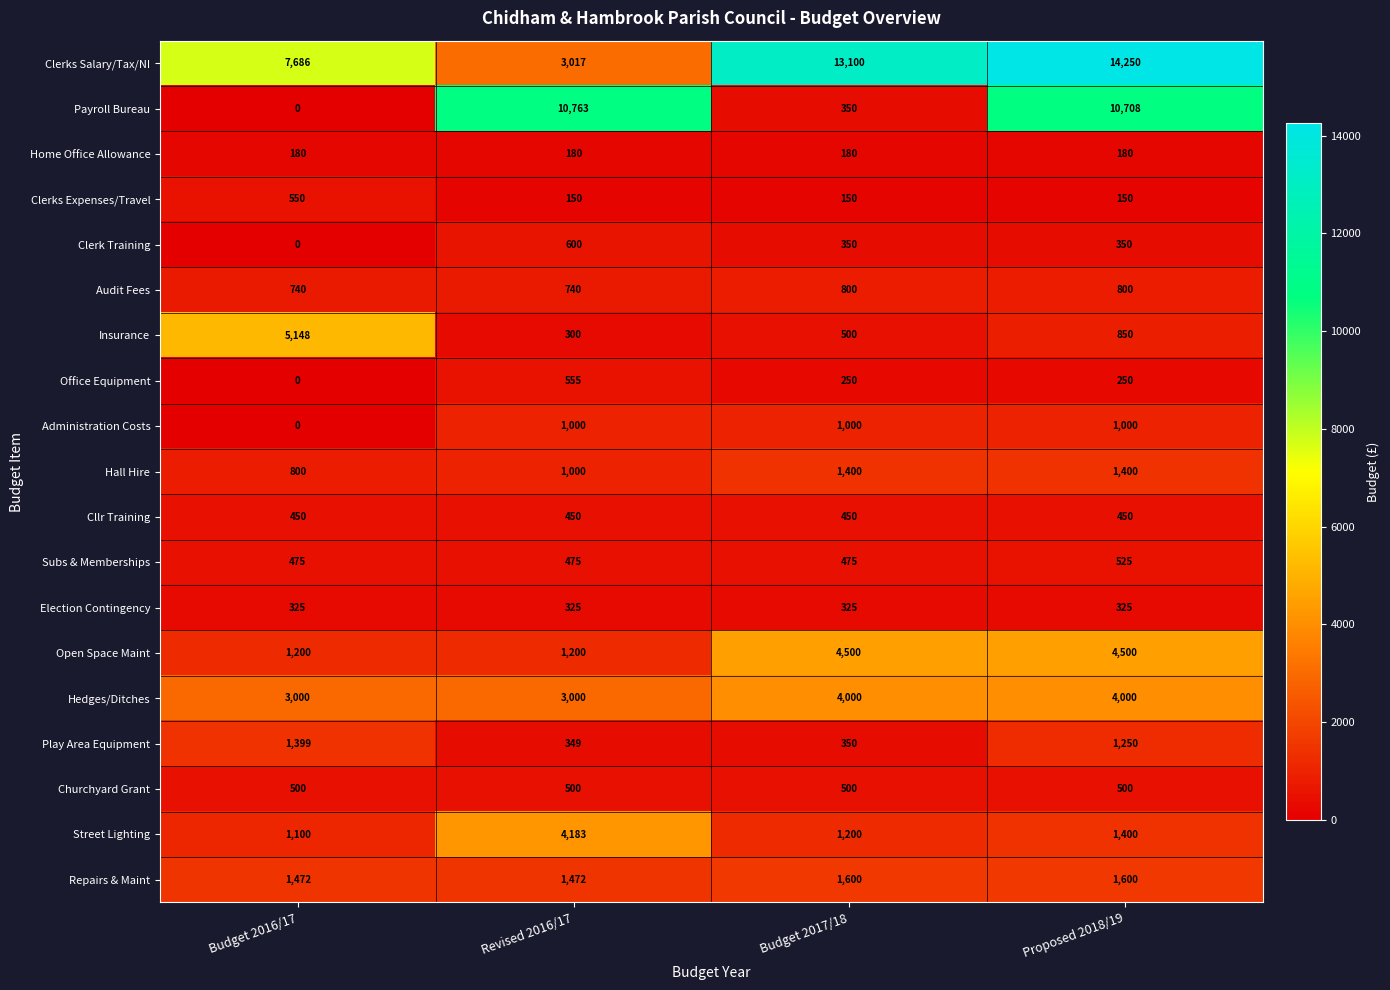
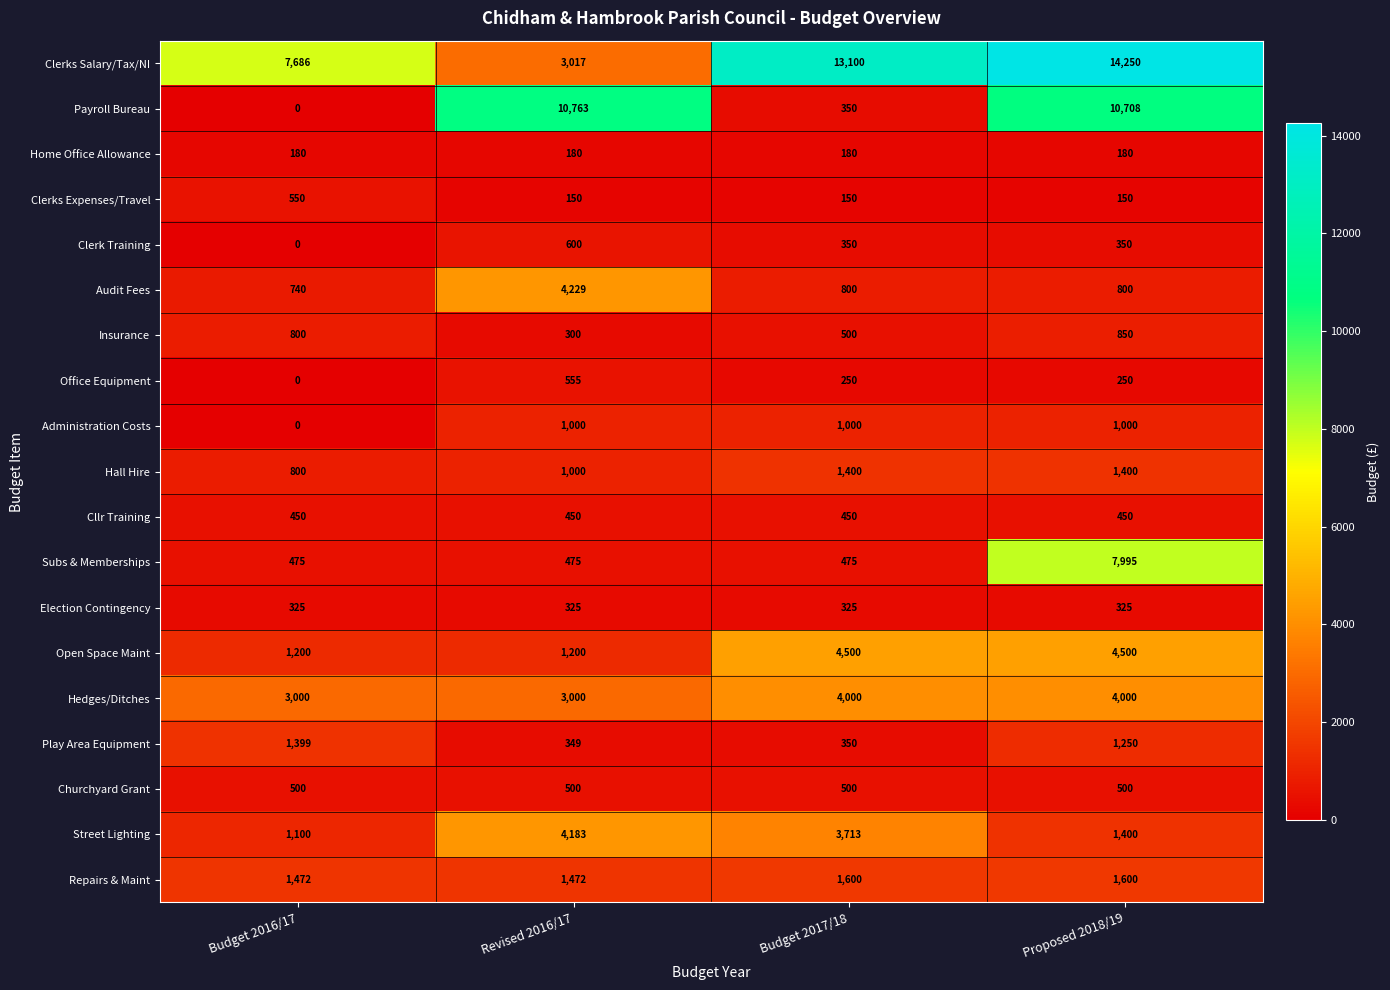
Audit Fees, Revised 2016/17: 740 -> 4,229
Insurance, Budget 2016/17: 5,148 -> 800
Subs & Memberships, Proposed 2018/19: 525 -> 7,995
Street Lighting, Budget 2017/18: 1,200 -> 3,713
